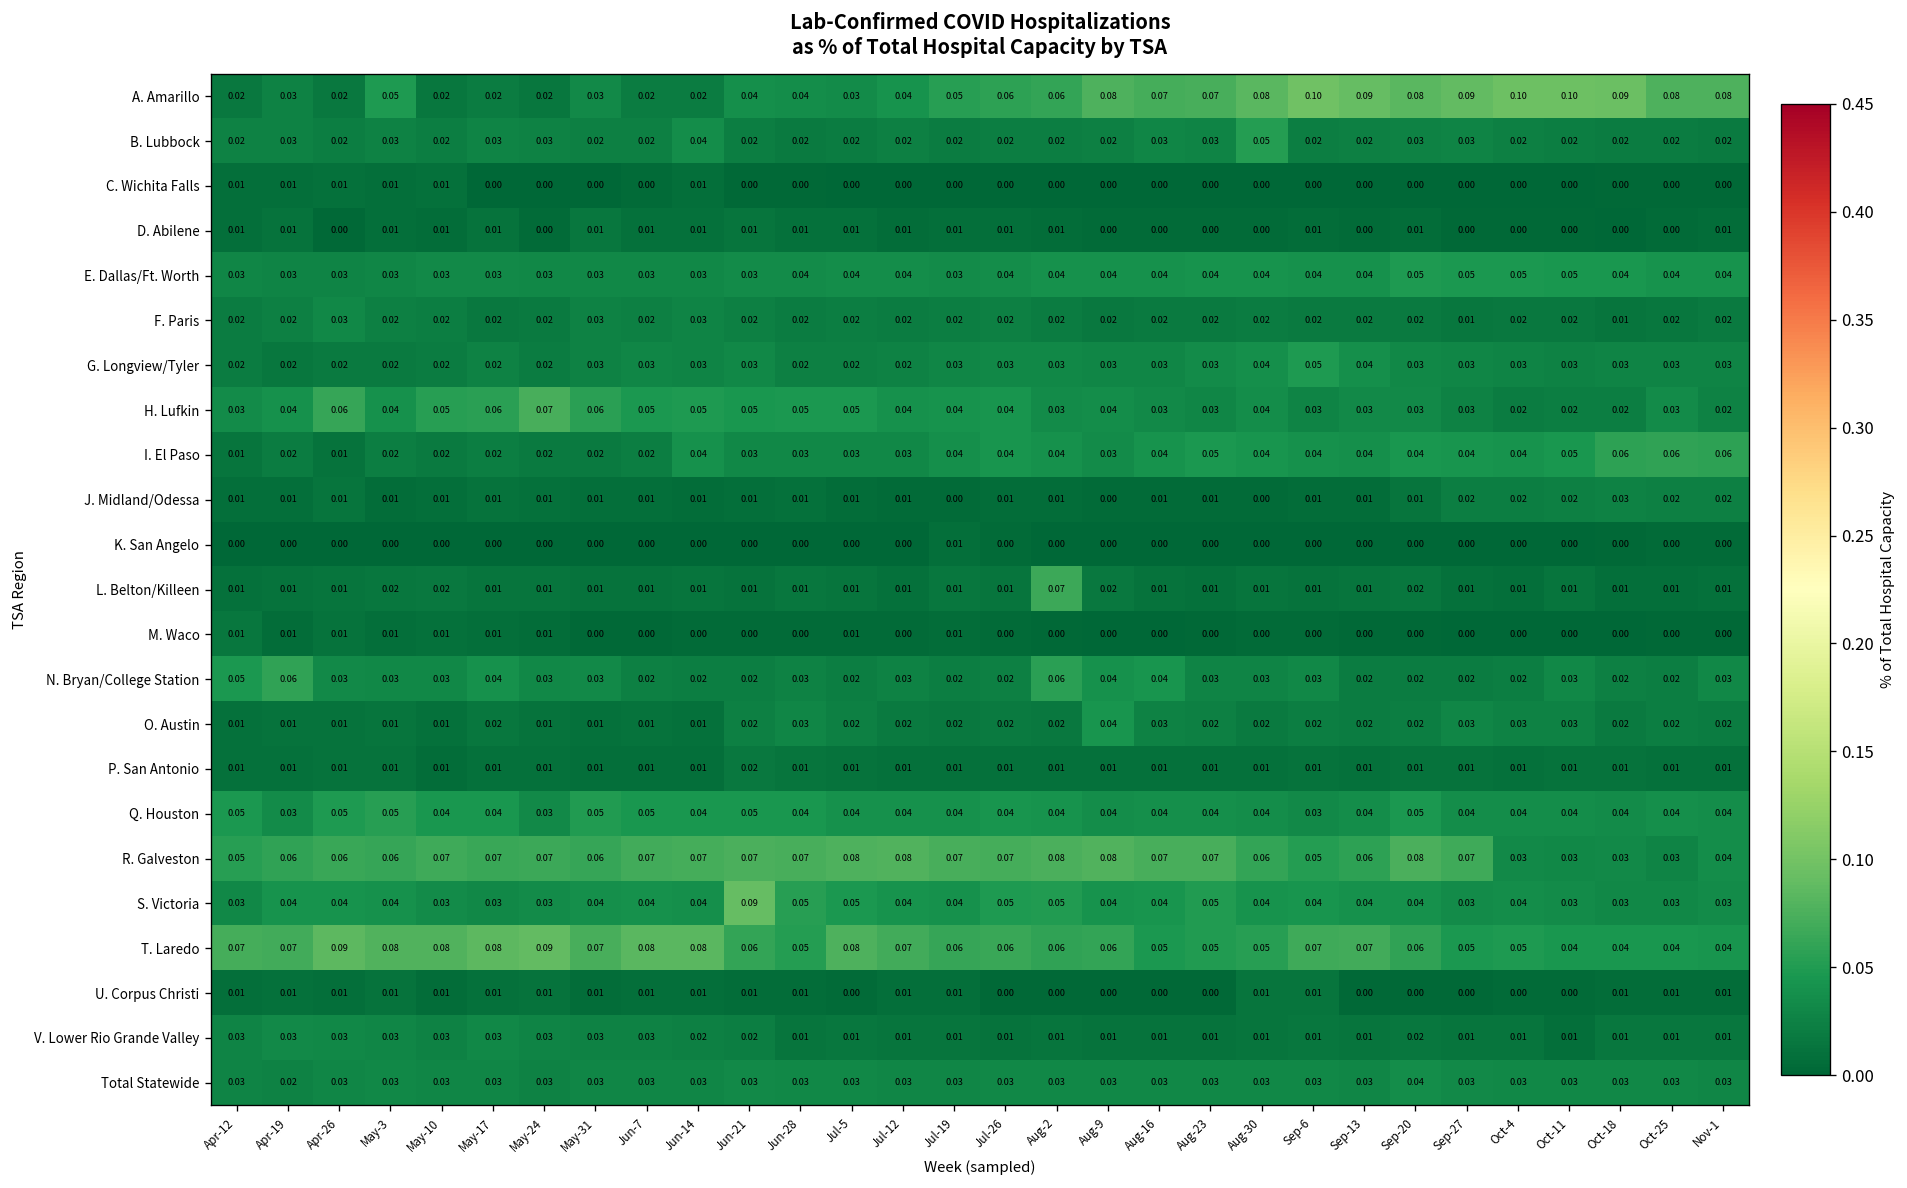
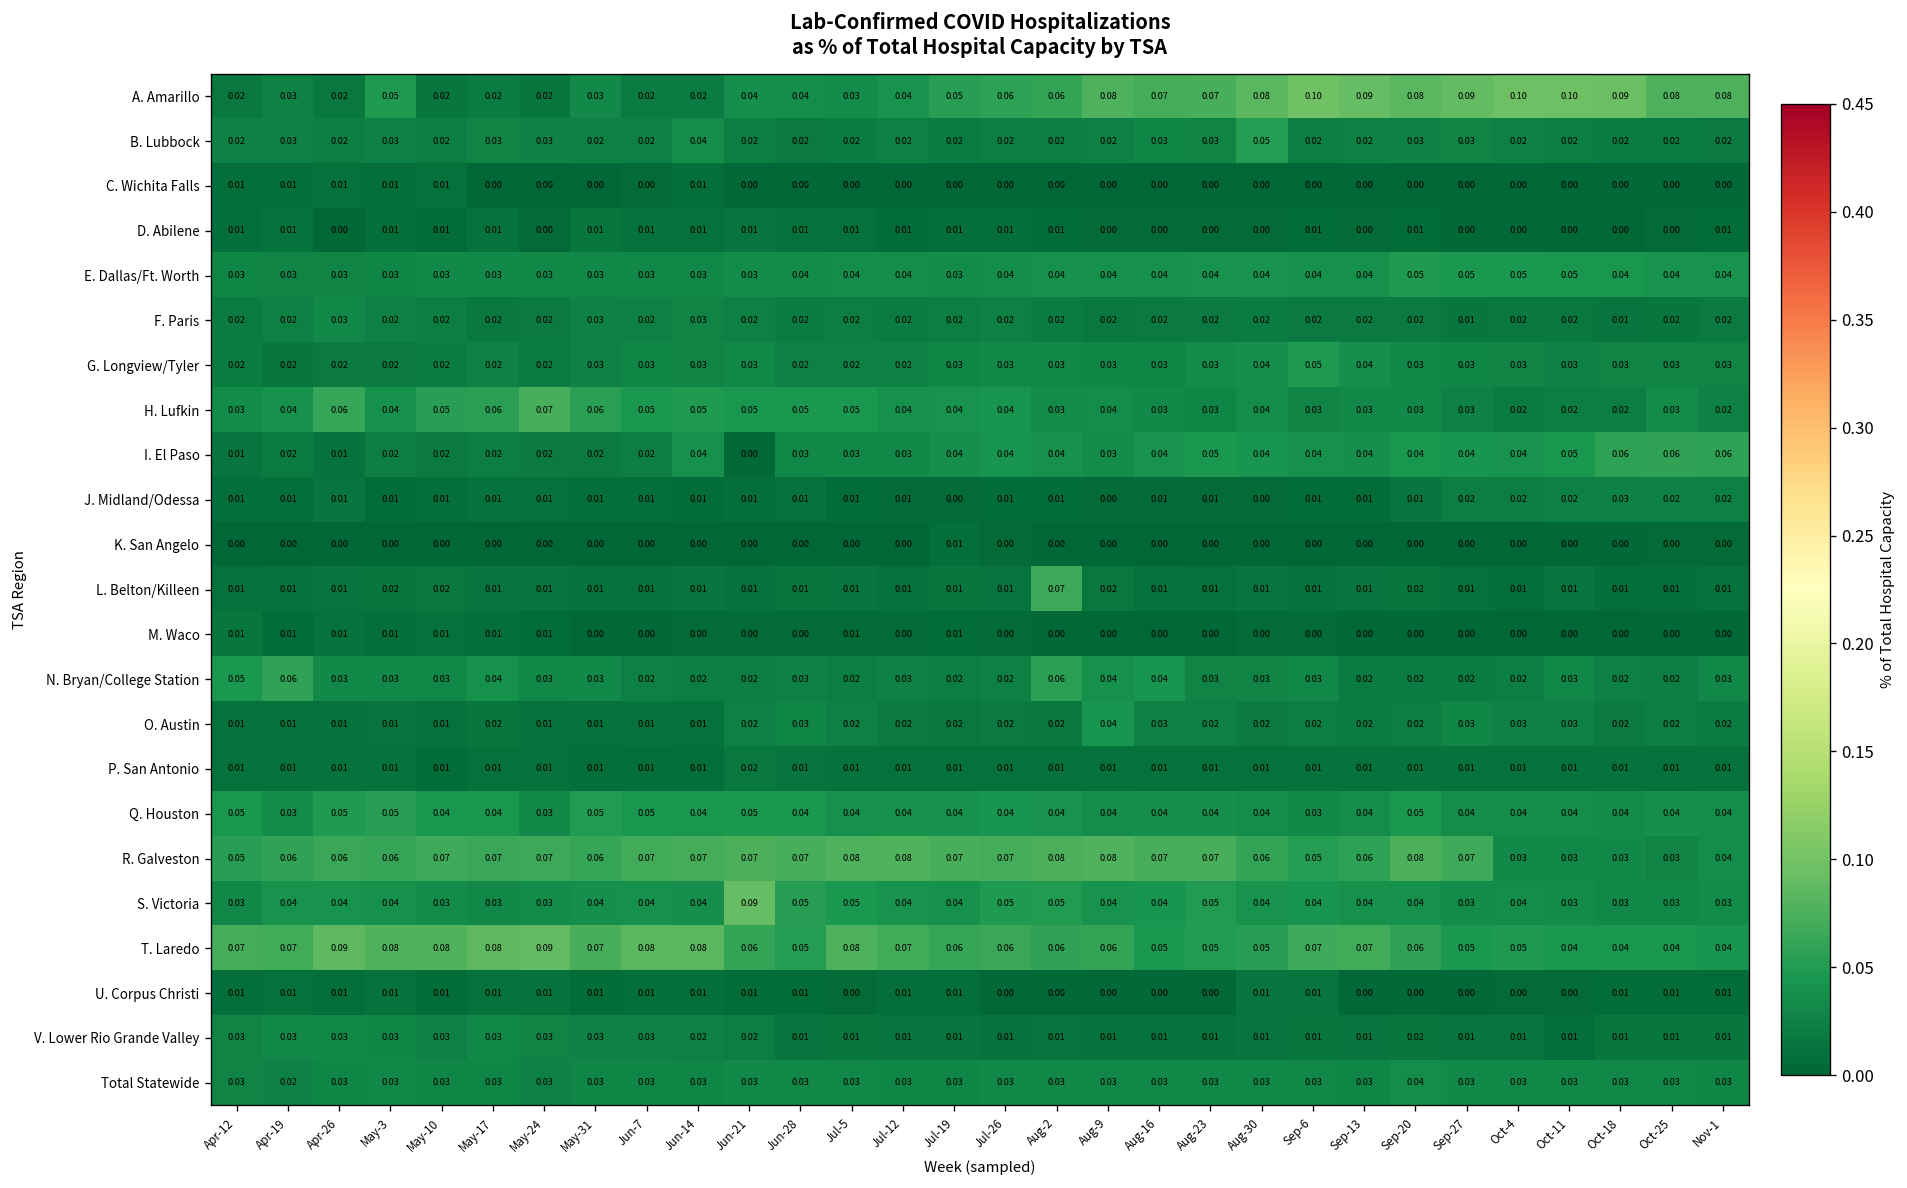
I. El Paso, Jun-21: 0.03 -> 0.00
